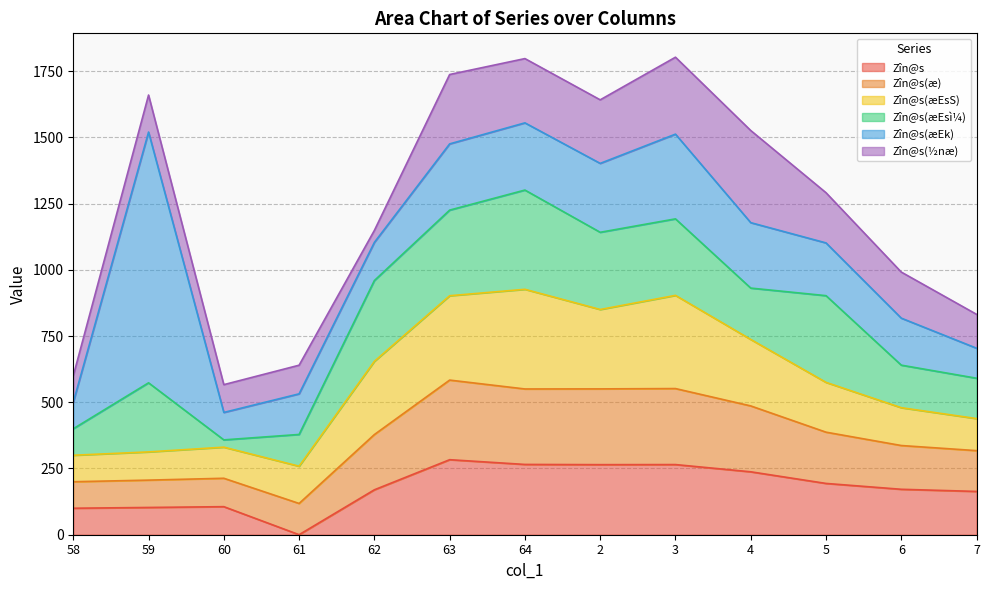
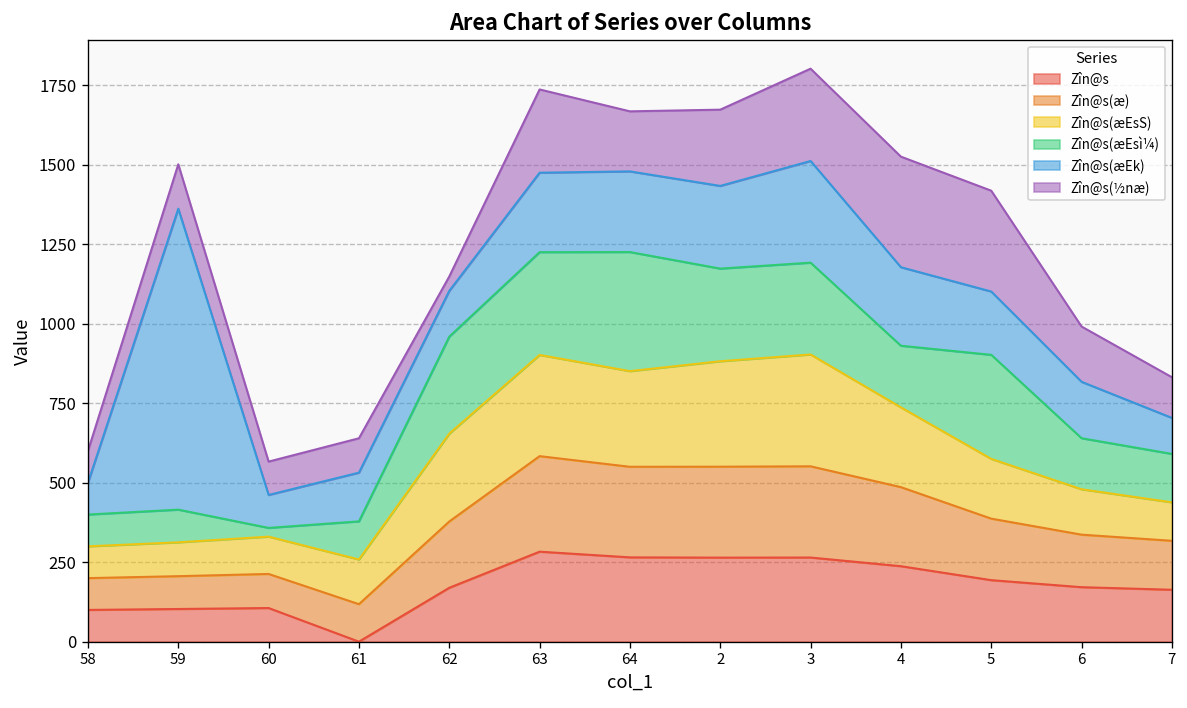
Zîn@s(æEsì¼), 59: 260 -> 100
Zîn@s(æEsS), 64: 380 -> 300
Zîn@s(½næ), 64: 240 -> 190
Zîn@s(æEsS), 2: 300 -> 330
Zîn@s(½næ), 5: 190 -> 320
